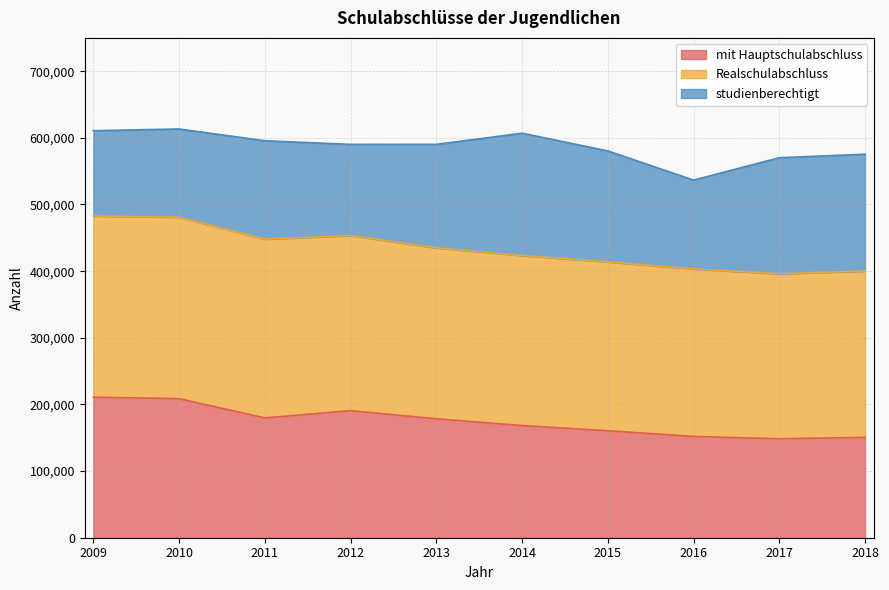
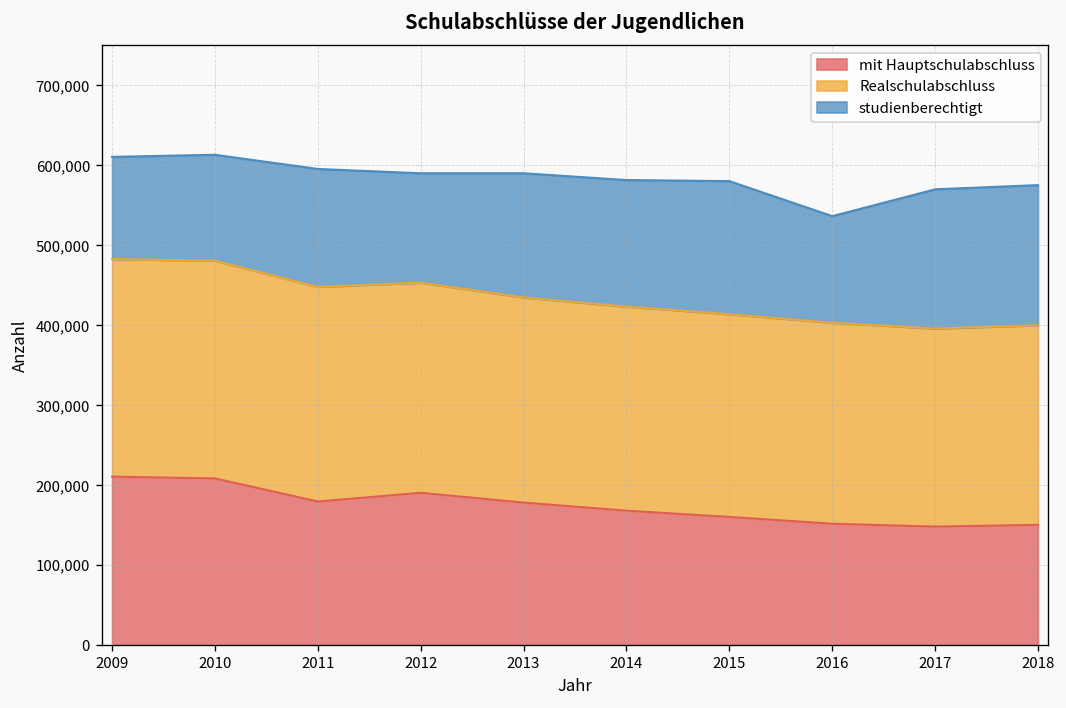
studienberechtigt, 2014: 180,000 -> 160,000
